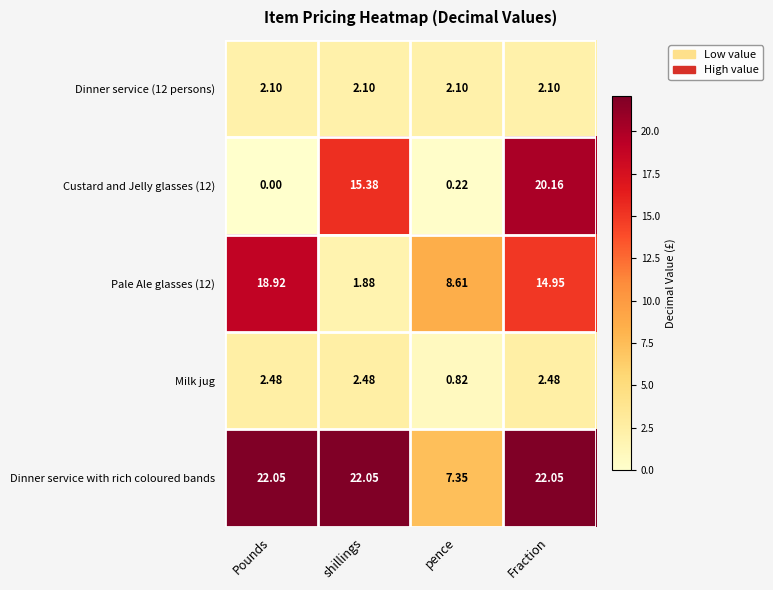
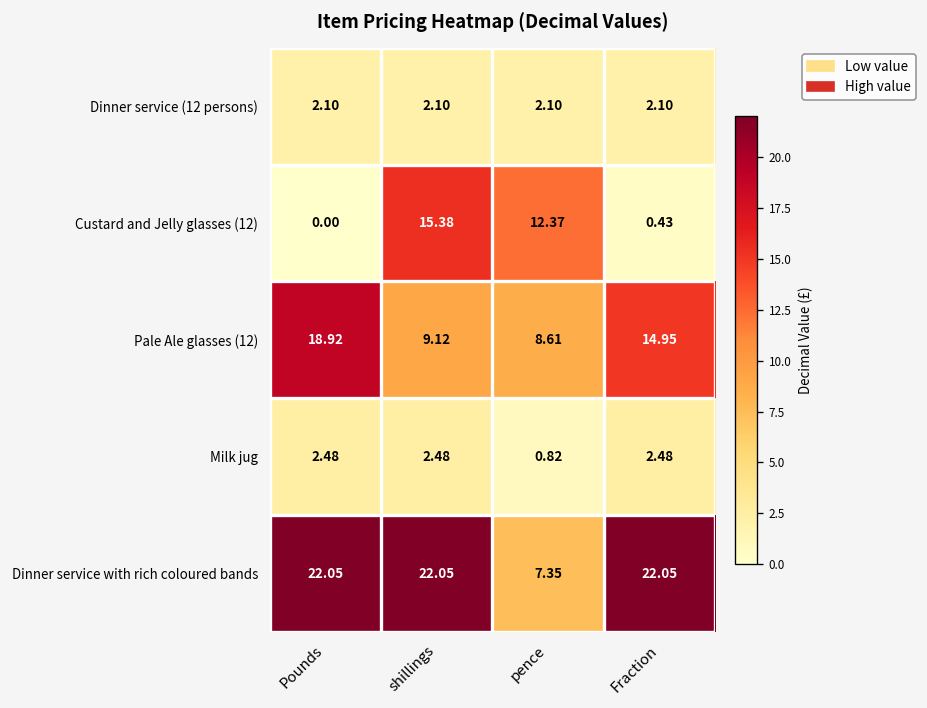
Custard and Jelly glasses (12), pence: 0.22 -> 12.37
Custard and Jelly glasses (12), Fraction: 20.16 -> 0.43
Pale Ale glasses (12), shillings: 1.88 -> 9.12
